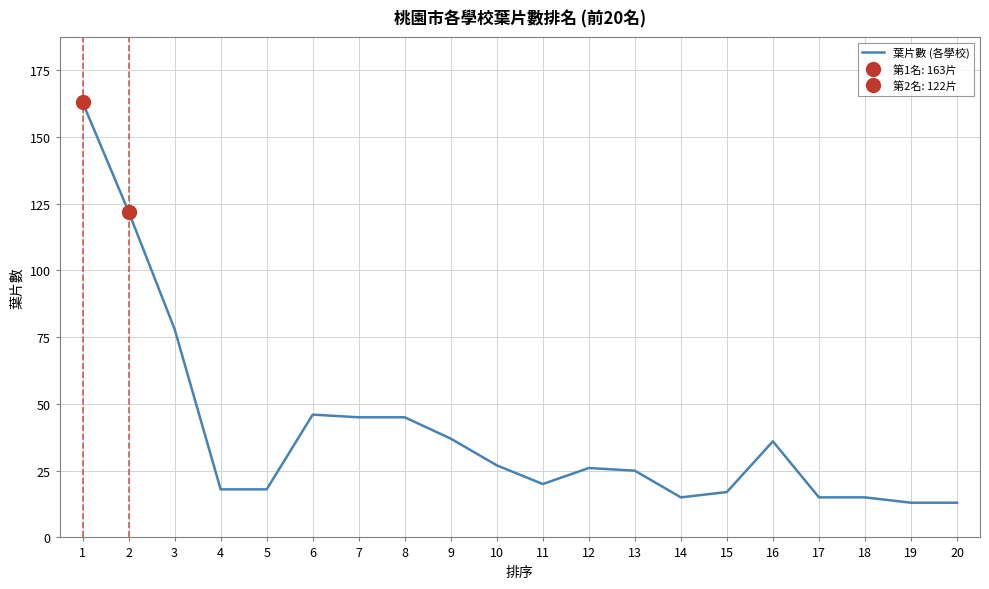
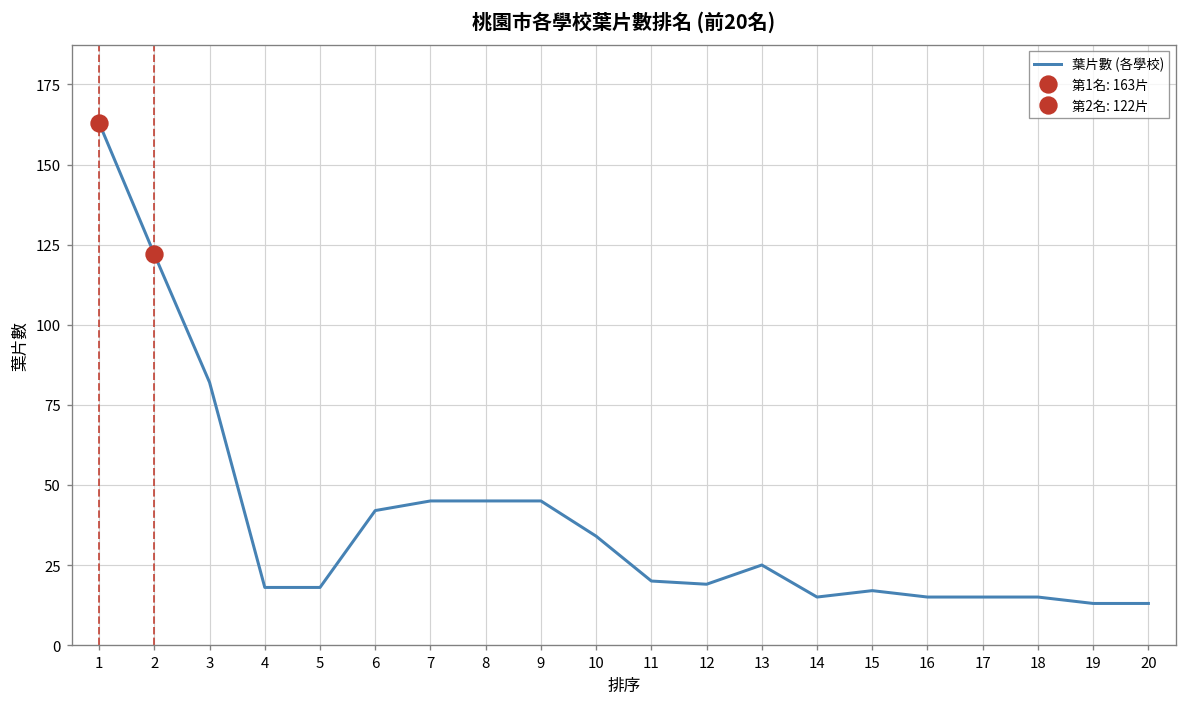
葉片數 (各學校), 3: 78 -> 82
葉片數 (各學校), 6: 46 -> 42
葉片數 (各學校), 9: 37 -> 45
葉片數 (各學校), 10: 27 -> 34
葉片數 (各學校), 12: 26 -> 19
葉片數 (各學校), 16: 36 -> 15
